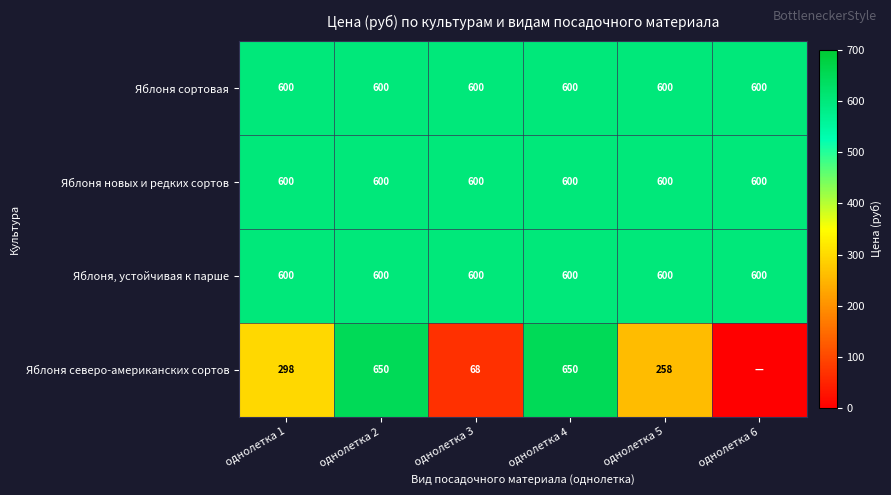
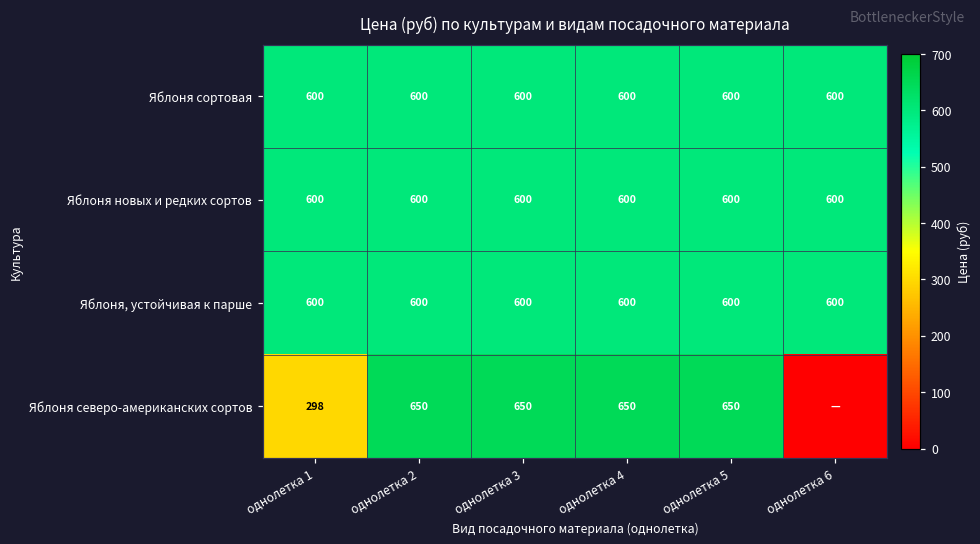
Яблоня северо-американских сортов, однолетка 3: 68 -> 650
Яблоня северо-американских сортов, однолетка 5: 258 -> 650
